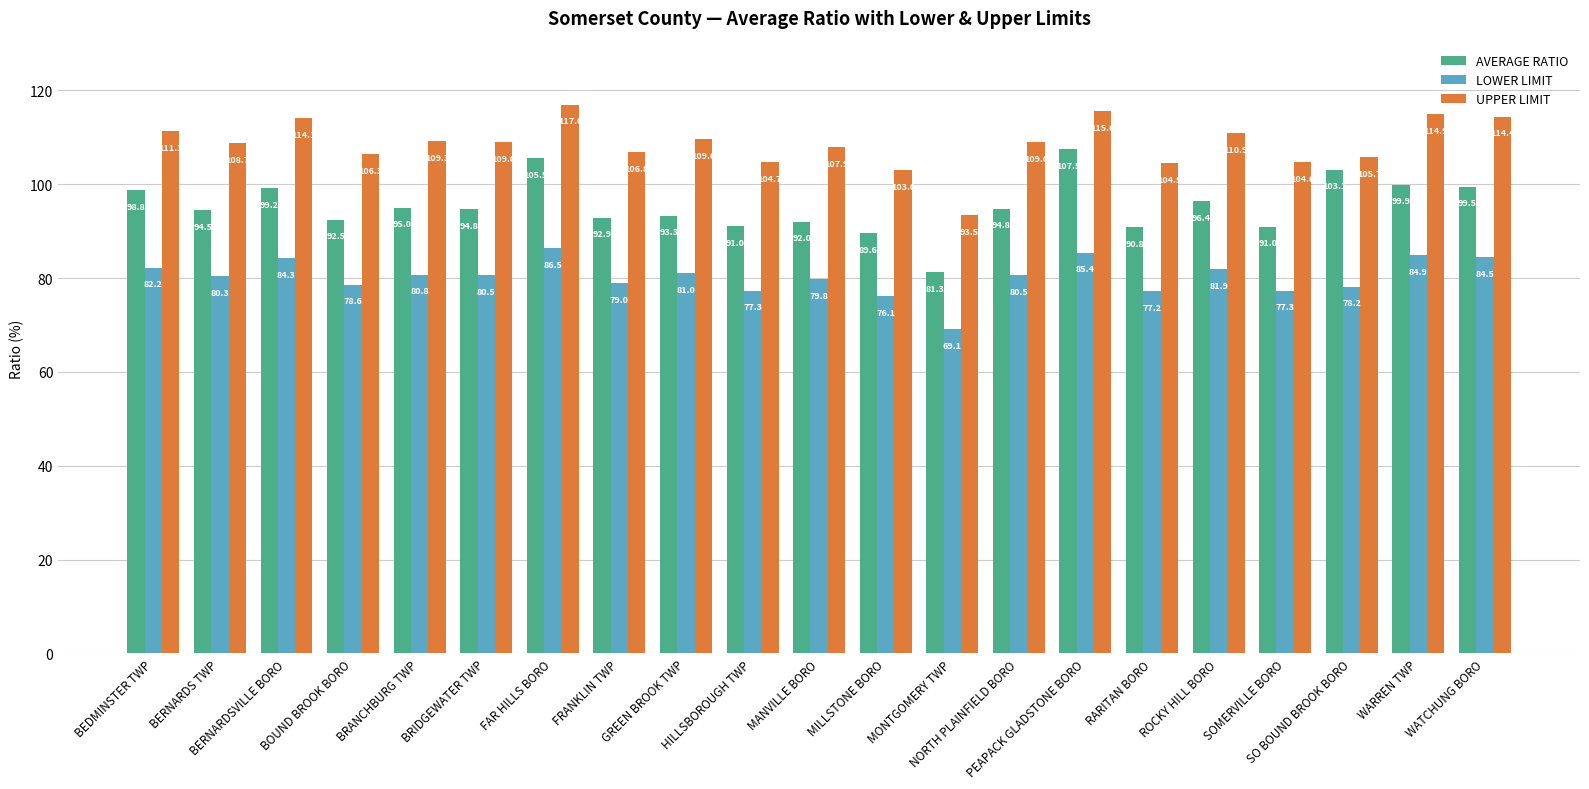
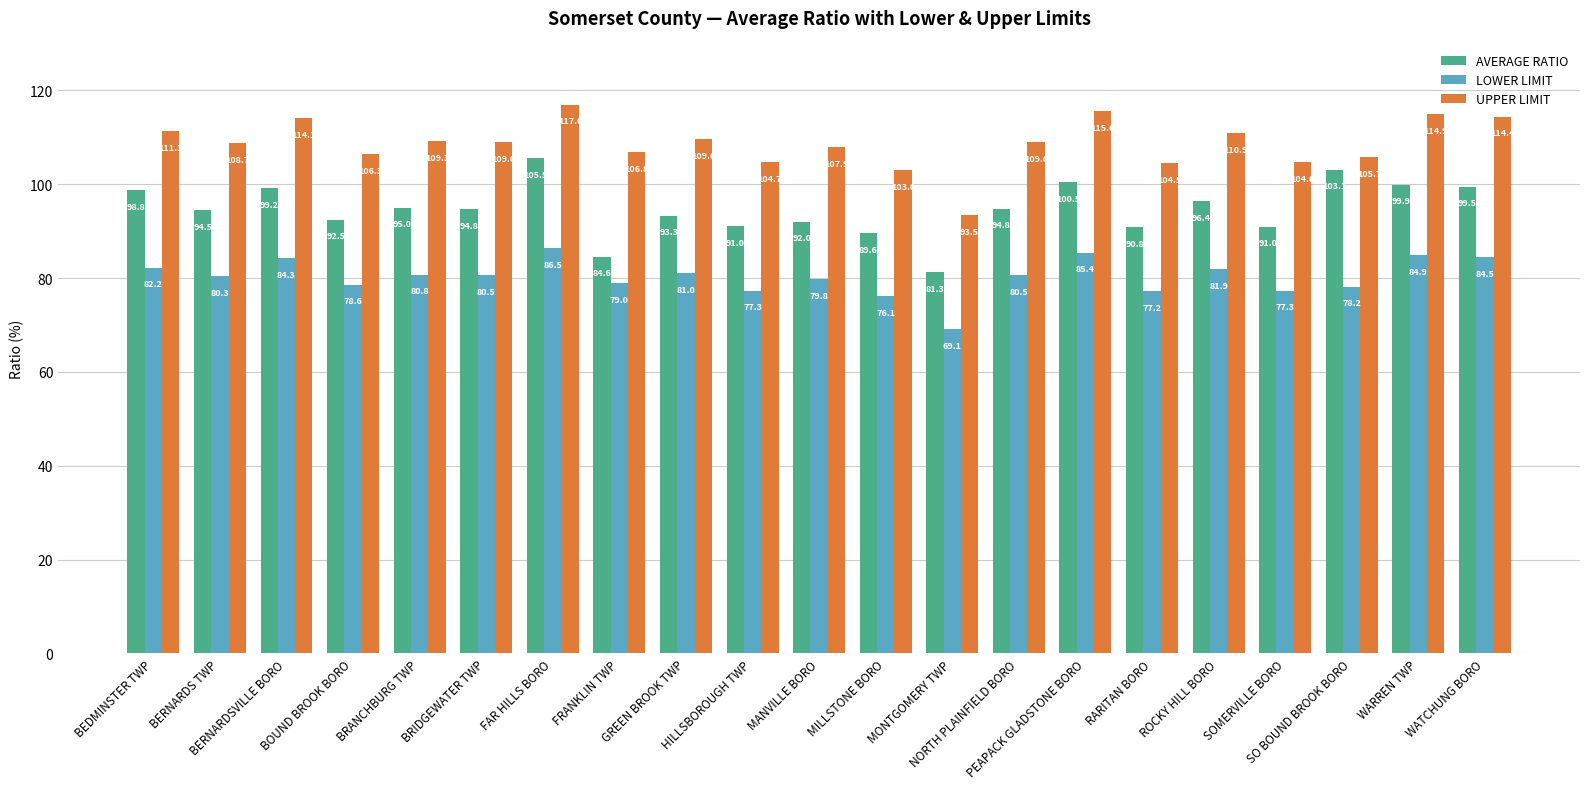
AVERAGE RATIO, FRANKLIN TWP: 92.9 -> 84.6
AVERAGE RATIO, PEAPACK GLADSTONE BORO: 107.5 -> 100.5
